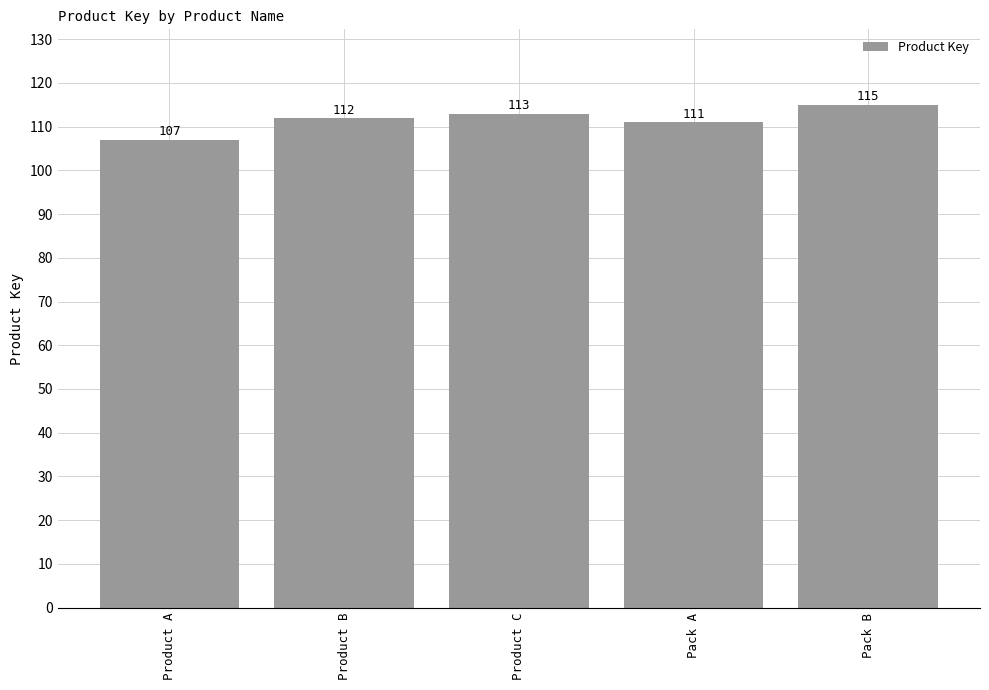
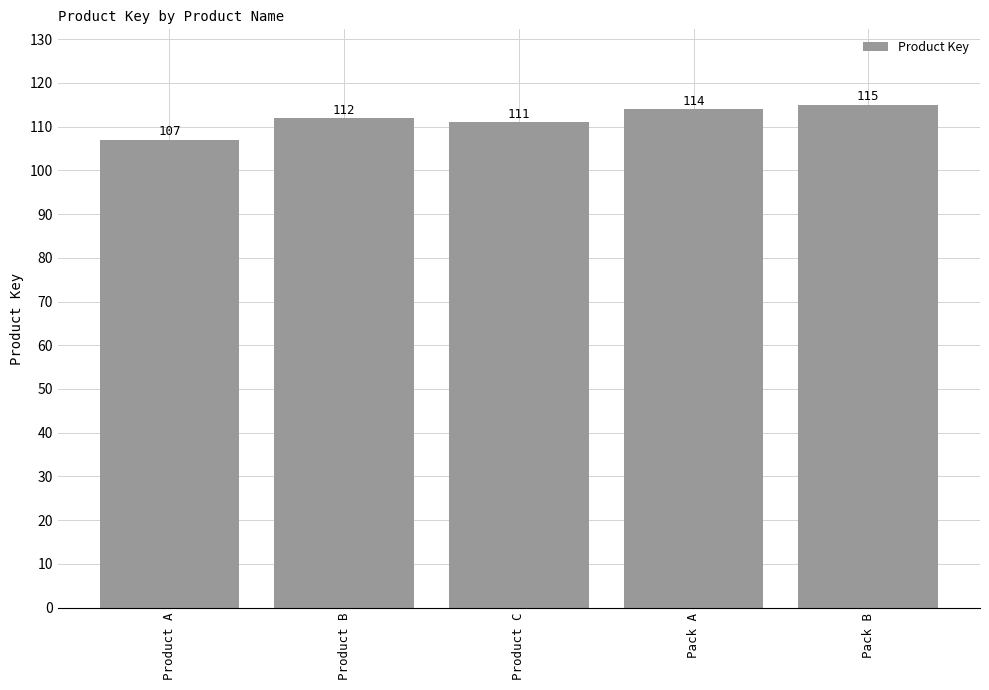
Product C: 113 -> 111
Pack A: 111 -> 114
